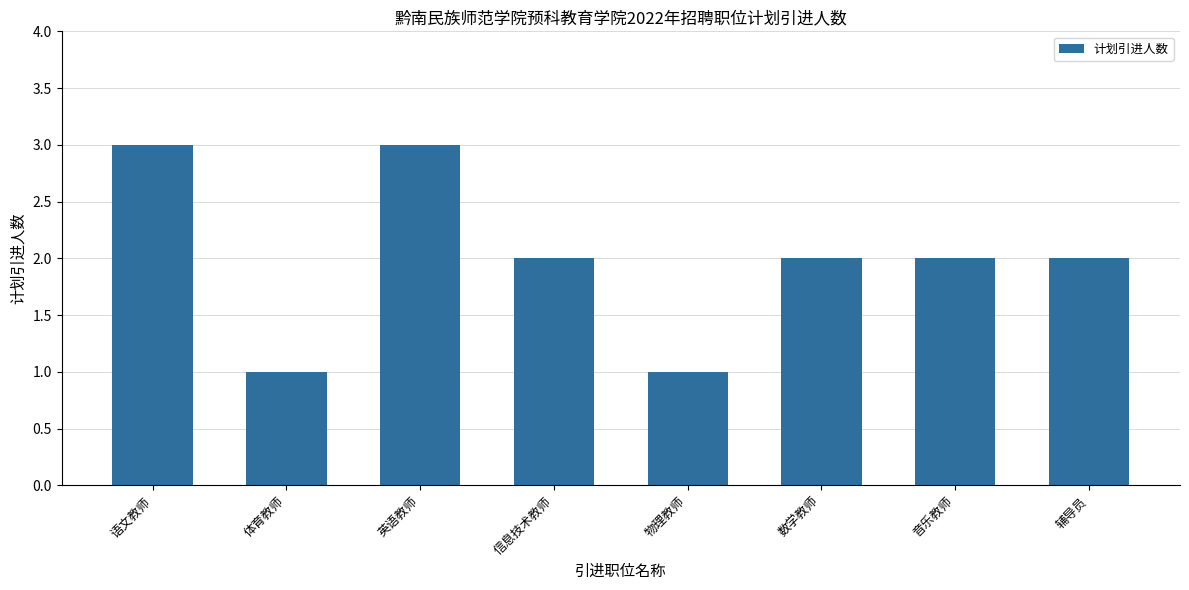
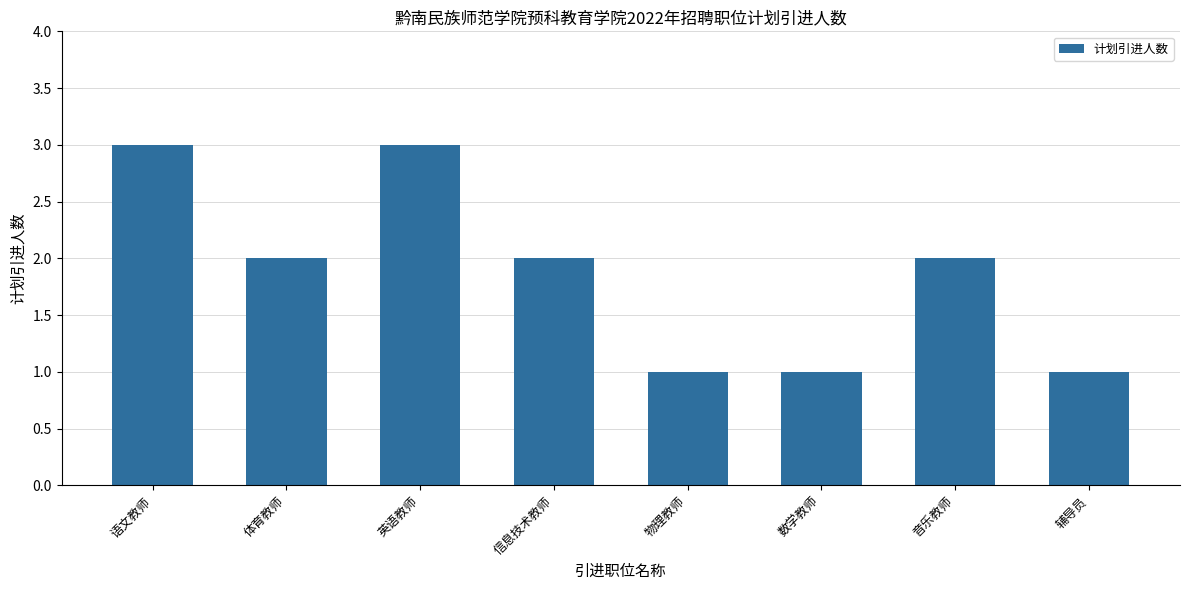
体育教师: 1 -> 2
数学教师: 2 -> 1
辅导员: 2 -> 1
